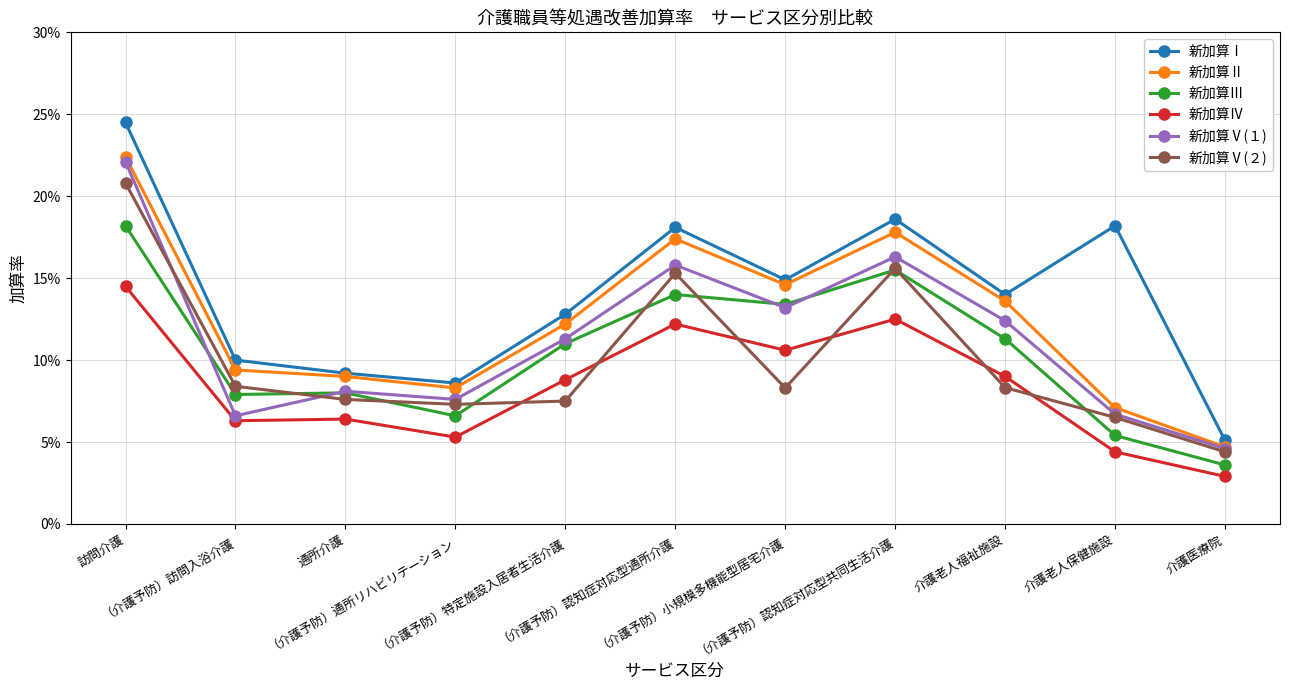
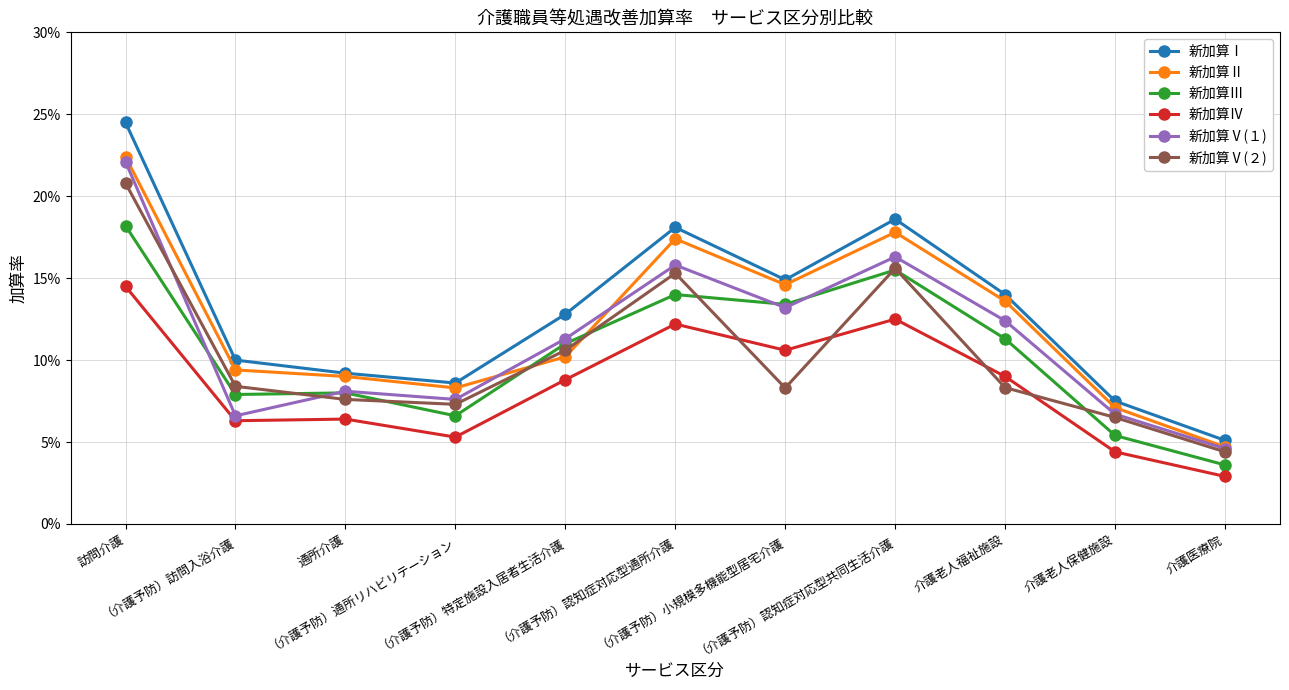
新加算Ⅱ, （介護予防）特定施設入居者生活介護: 12.2% -> 10.2%
新加算Ⅴ(２), （介護予防）特定施設入居者生活介護: 7.5% -> 10.6%
新加算Ⅰ, 介護老人保健施設: 18.2% -> 7.5%
